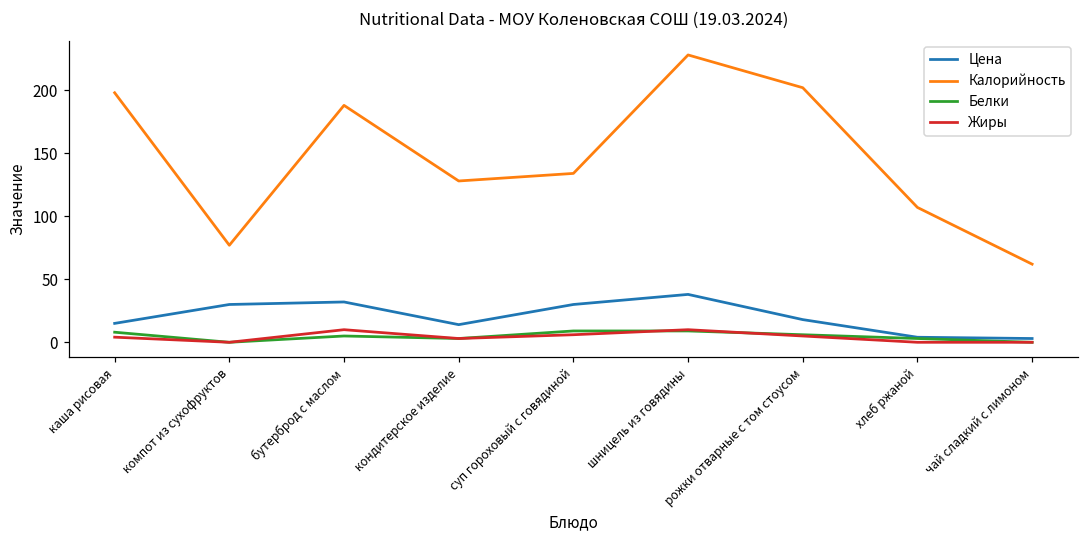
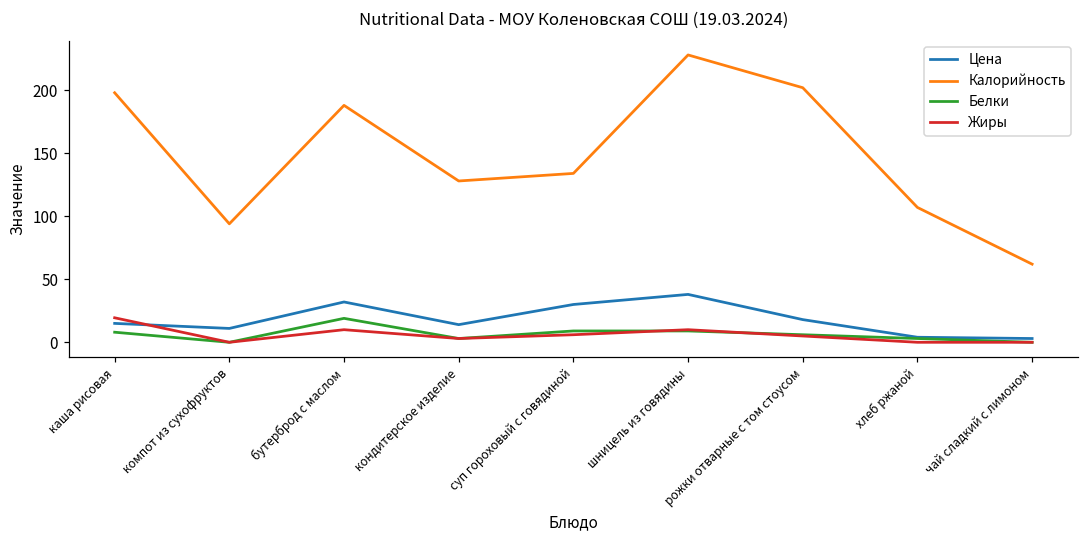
Жиры, каша рисовая: 4 -> 19
Цена, компот из сухофруктов: 30 -> 11
Калорийность, компот из сухофруктов: 77 -> 94
Белки, бутерброд с маслом: 5 -> 19
